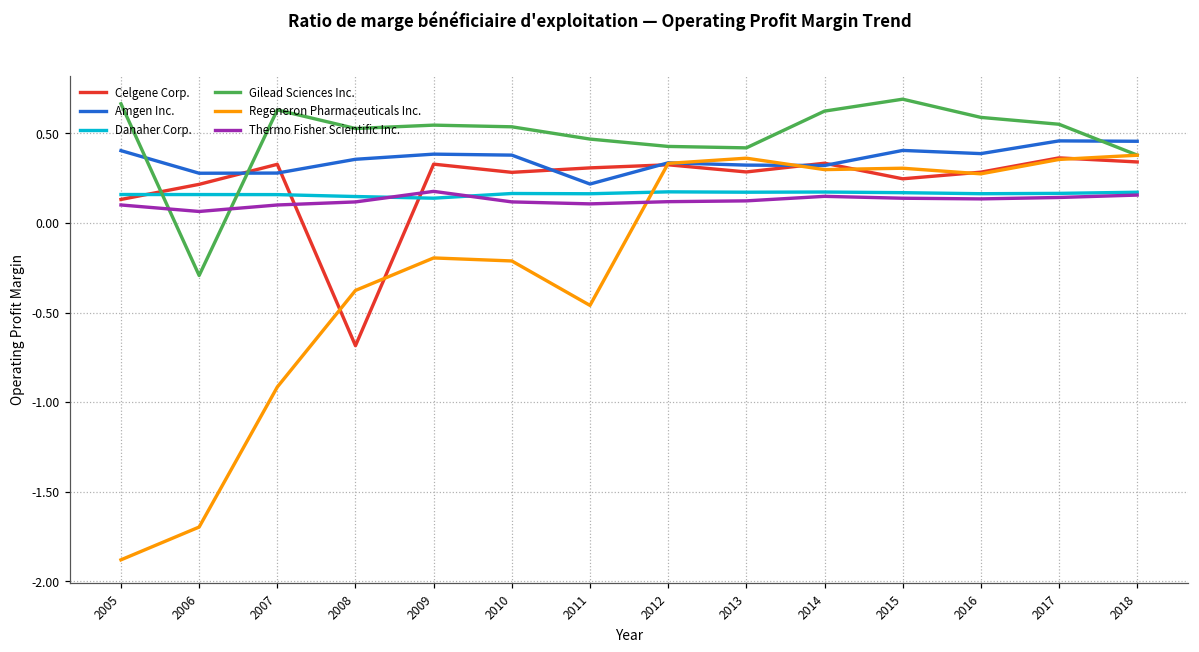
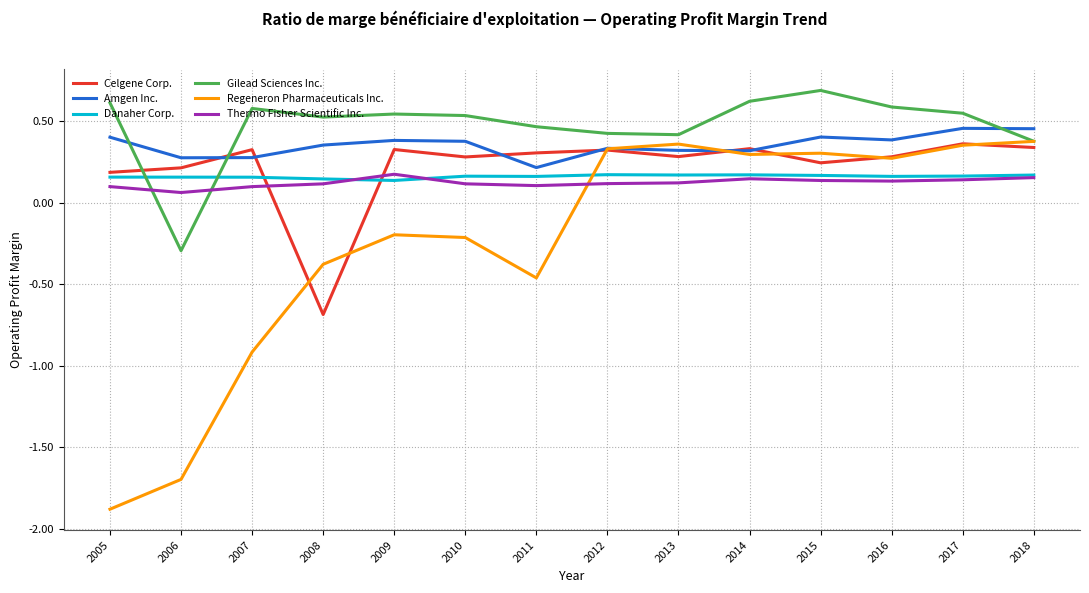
Celgene Corp., 2005: 0.13 -> 0.19
Gilead Sciences Inc., 2005: 0.66 -> 0.61
Gilead Sciences Inc., 2007: 0.63 -> 0.58
